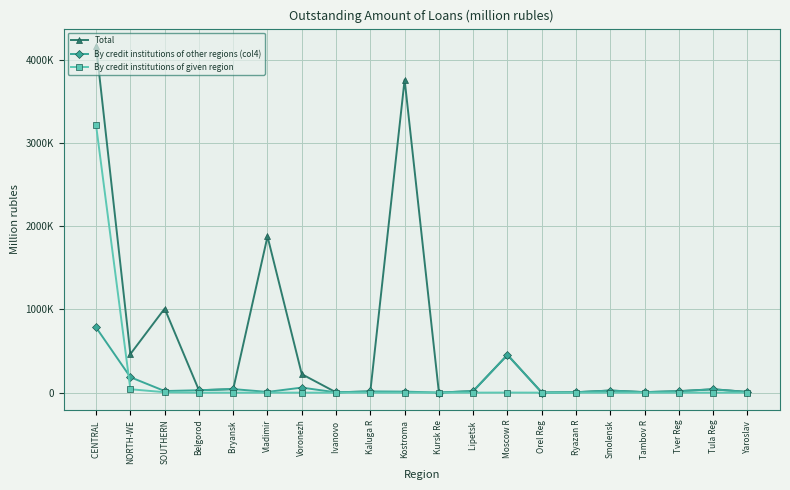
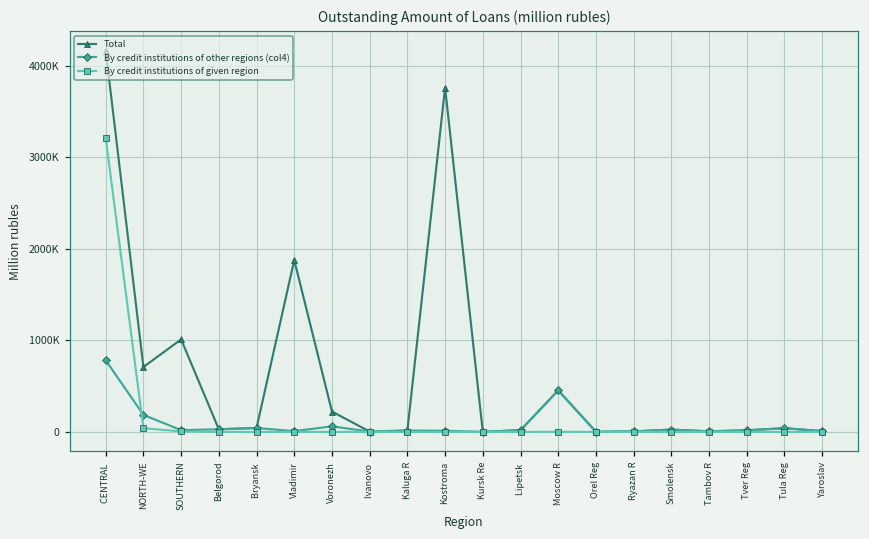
Total, NORTH-WE: 500000 -> 700000
